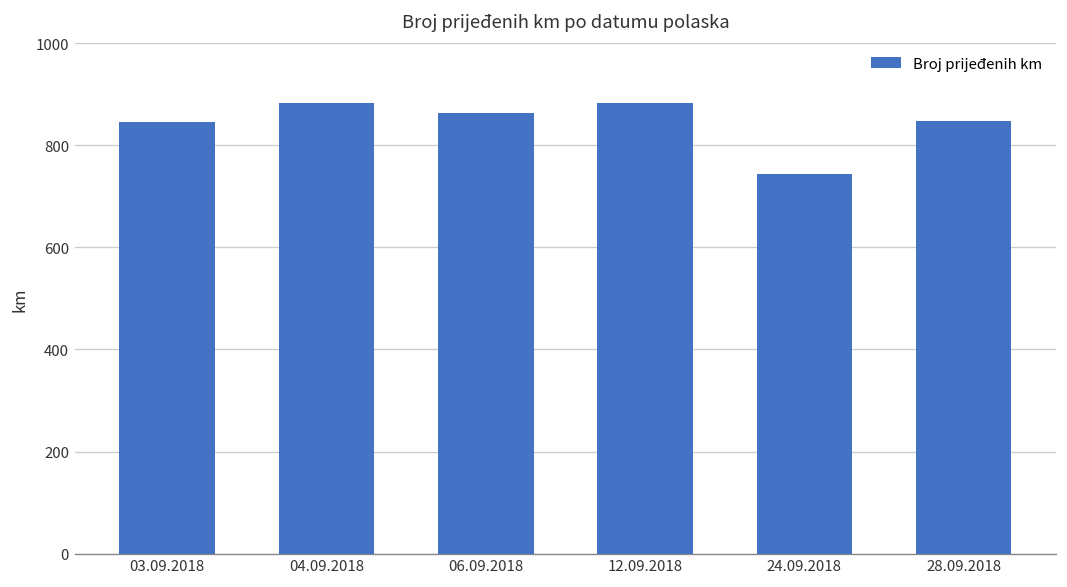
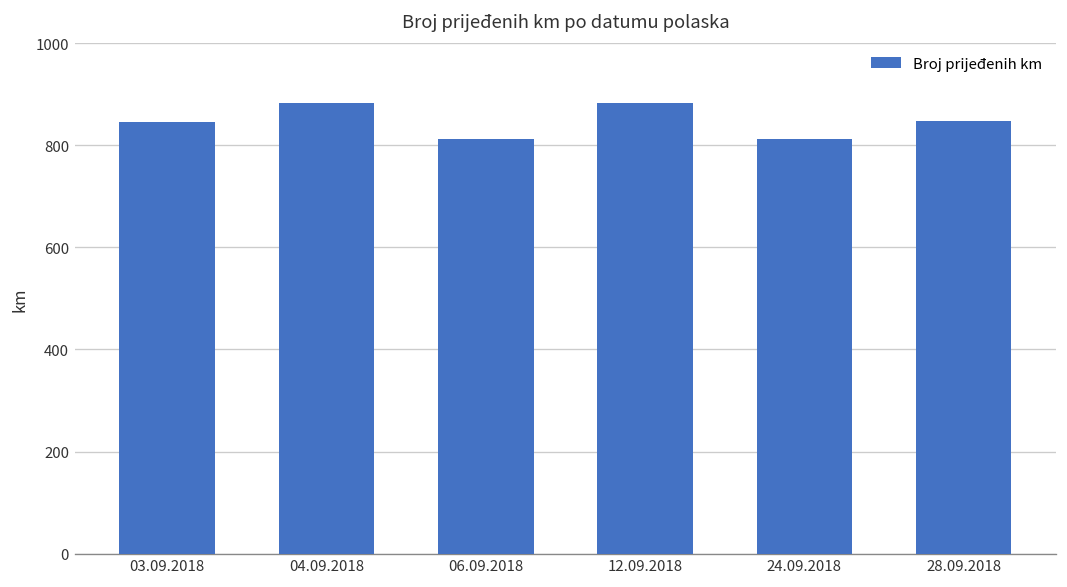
06.09.2018: 860 -> 810
24.09.2018: 740 -> 810
